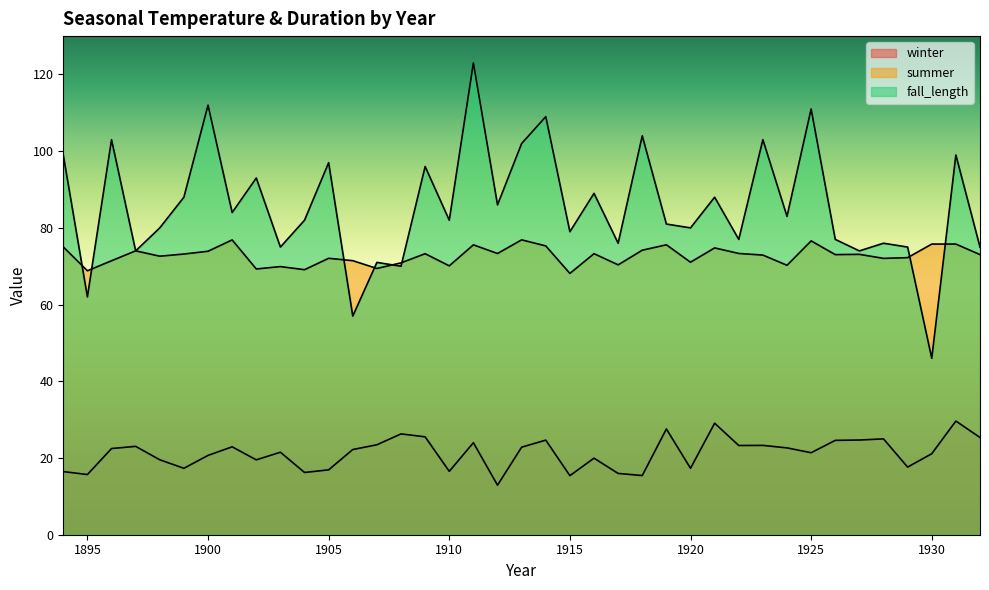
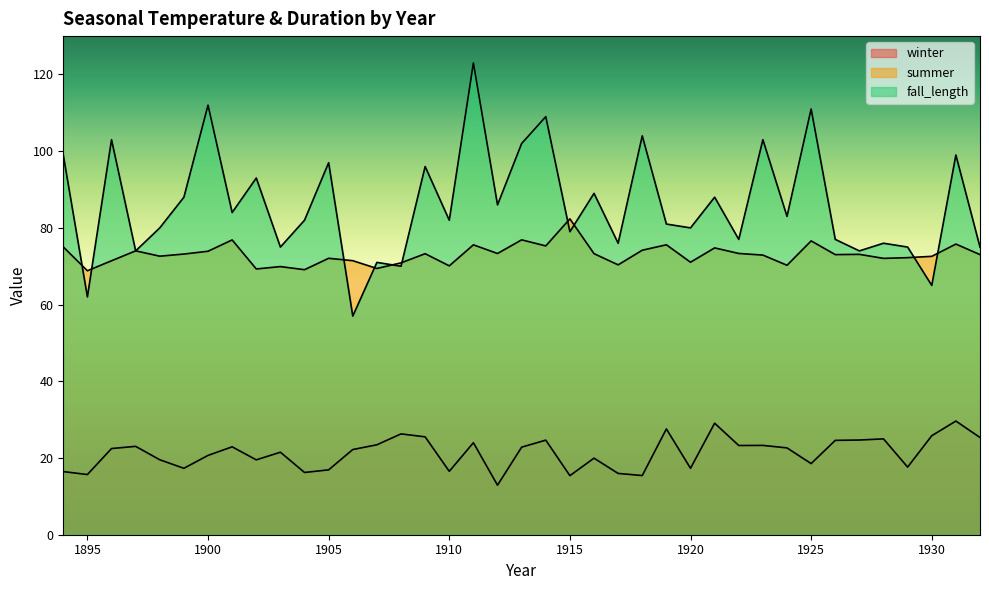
summer, 1915: 68 -> 82
winter, 1925: 21 -> 19
winter, 1930: 21 -> 26
summer, 1930: 76 -> 73
fall_length, 1930: 46 -> 65
